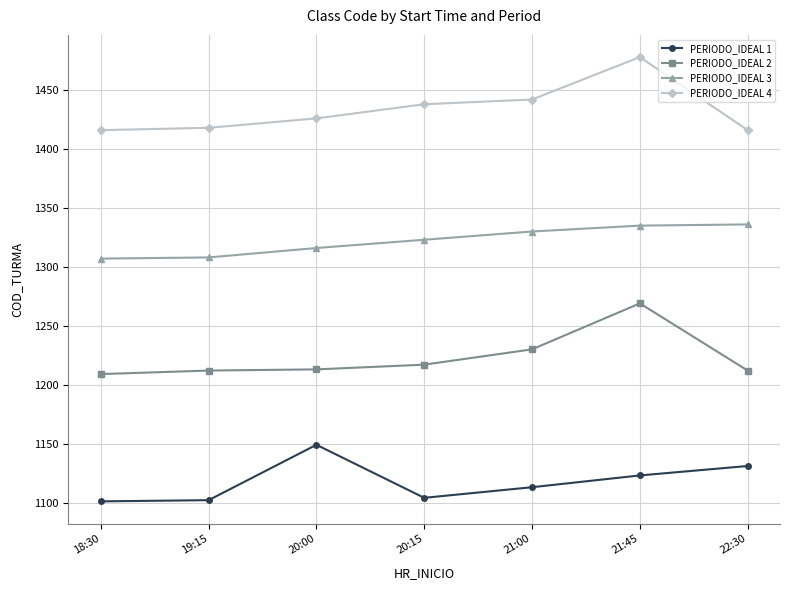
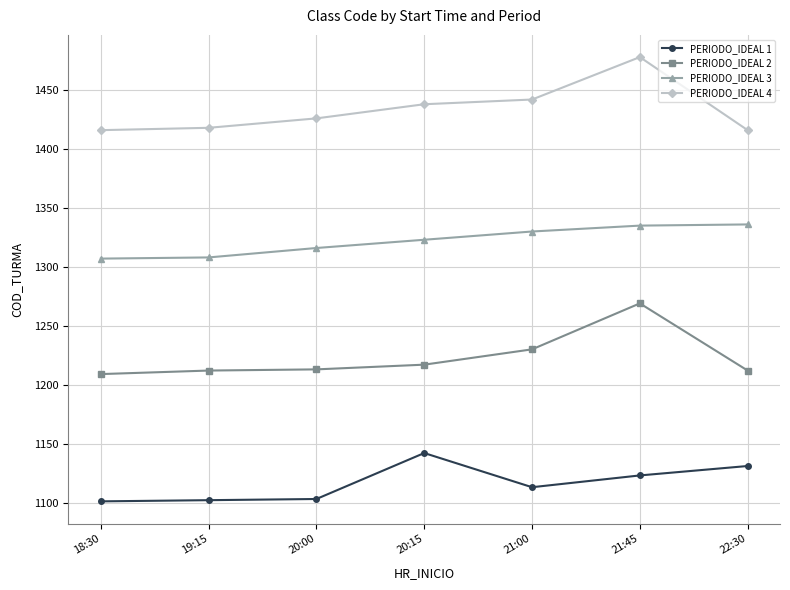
PERIODO_IDEAL 1, 20:00: 1149 -> 1103
PERIODO_IDEAL 1, 20:15: 1104 -> 1142
